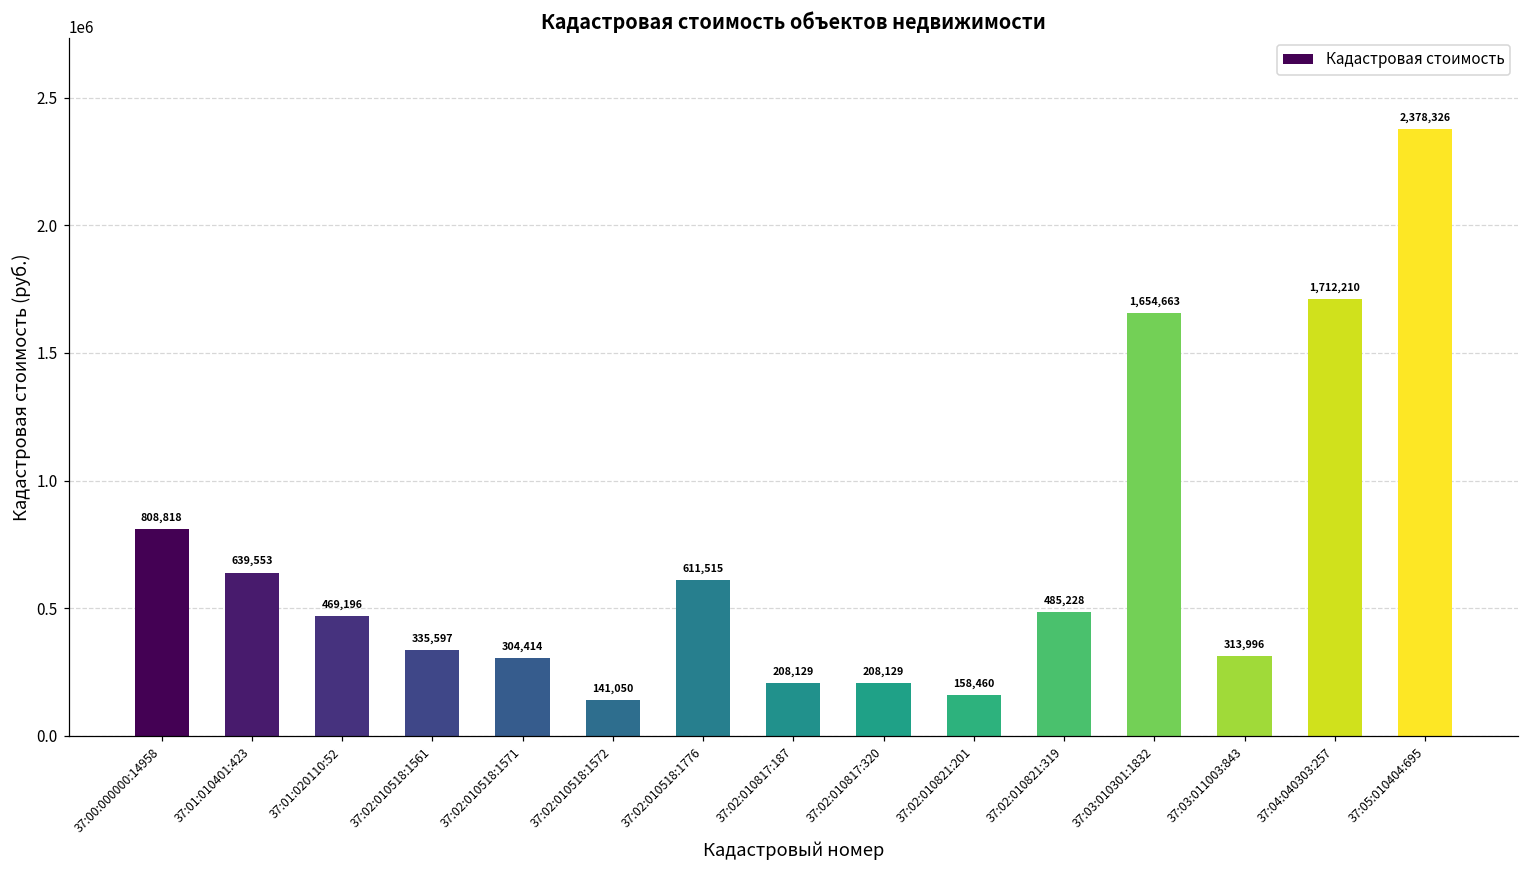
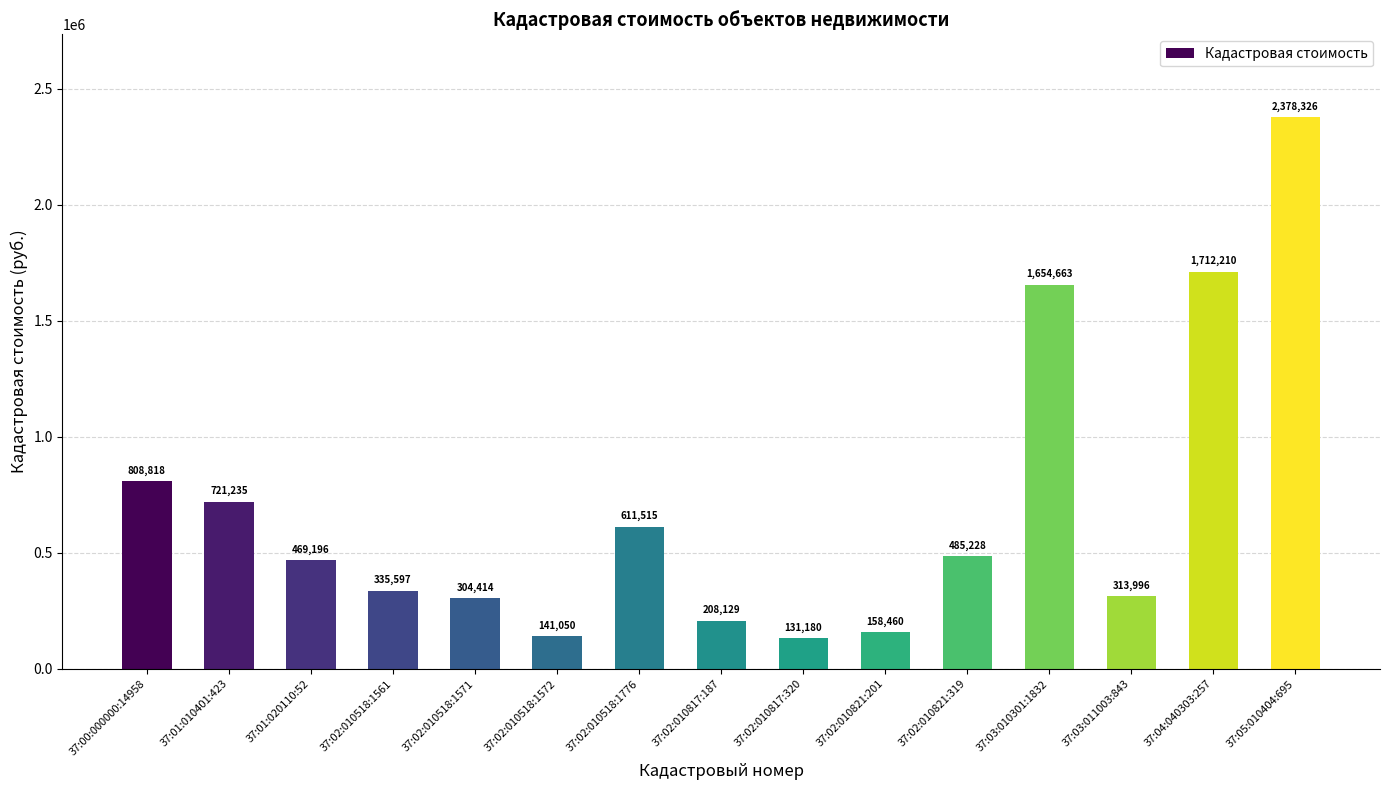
37:01:010401:423: 639,553 -> 721,235
37:02:010817:320: 208,129 -> 131,180
